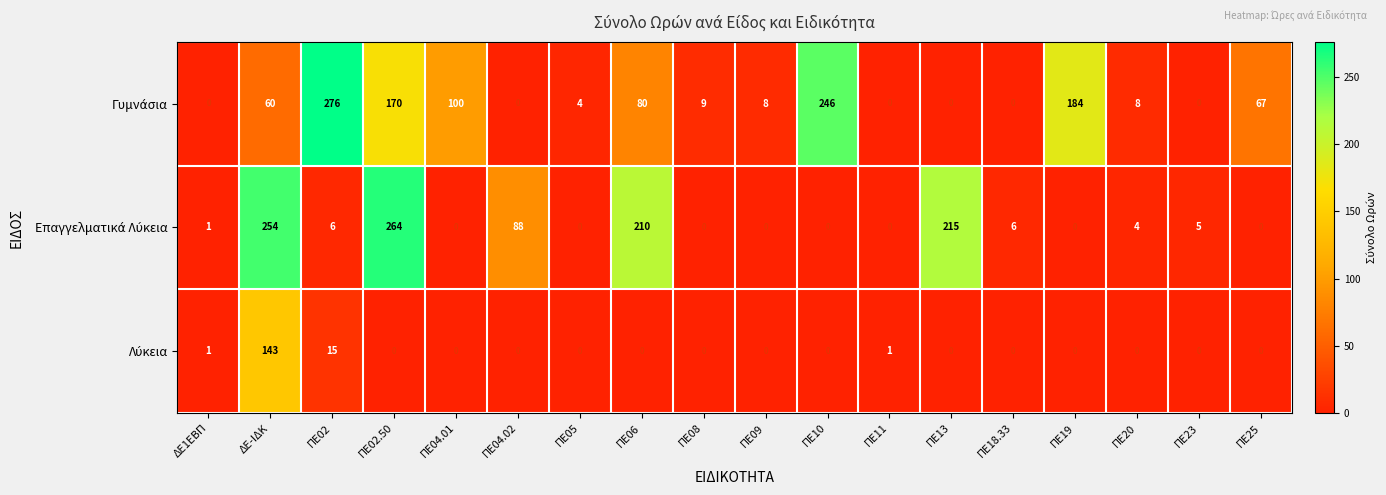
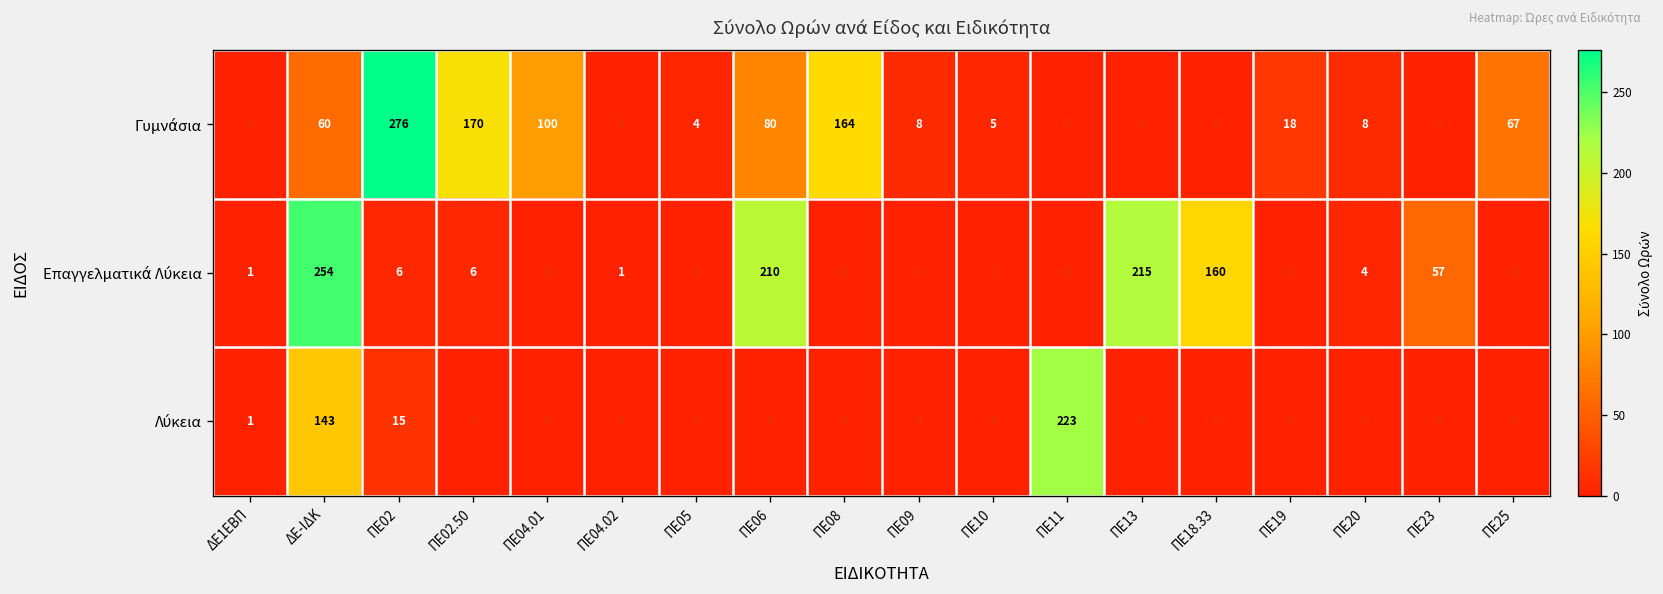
Γυμνάσια, ΠΕ08: 9 -> 164
Γυμνάσια, ΠΕ10: 246 -> 5
Γυμνάσια, ΠΕ19: 184 -> 18
Επαγγελματικά Λύκεια, ΠΕ02.50: 264 -> 6
Επαγγελματικά Λύκεια, ΠΕ04.02: 88 -> 1
Επαγγελματικά Λύκεια, ΠΕ18.33: 6 -> 160
Επαγγελματικά Λύκεια, ΠΕ23: 5 -> 57
Λύκεια, ΠΕ11: 1 -> 223
